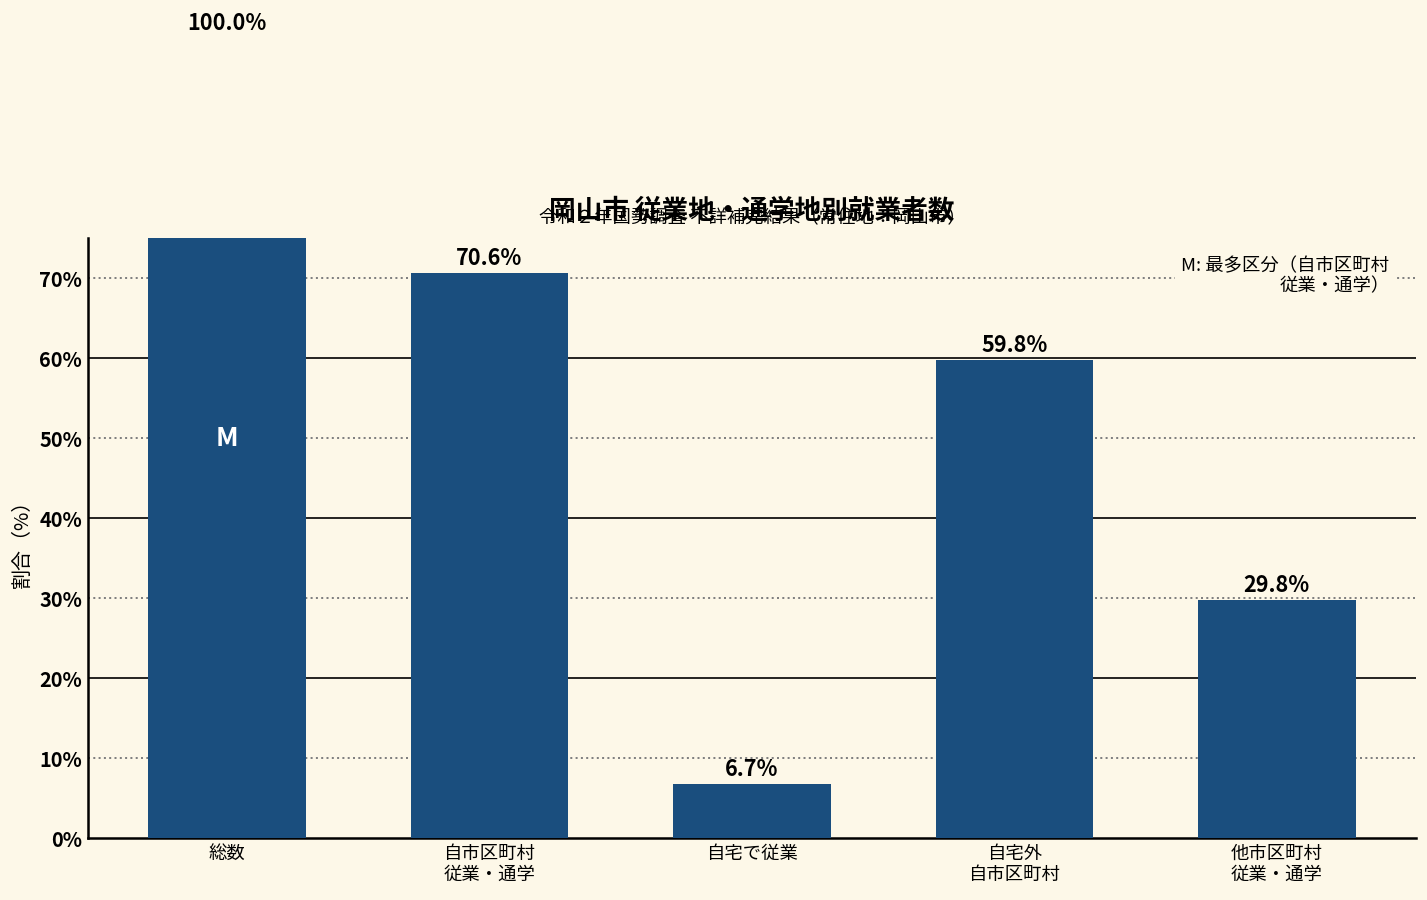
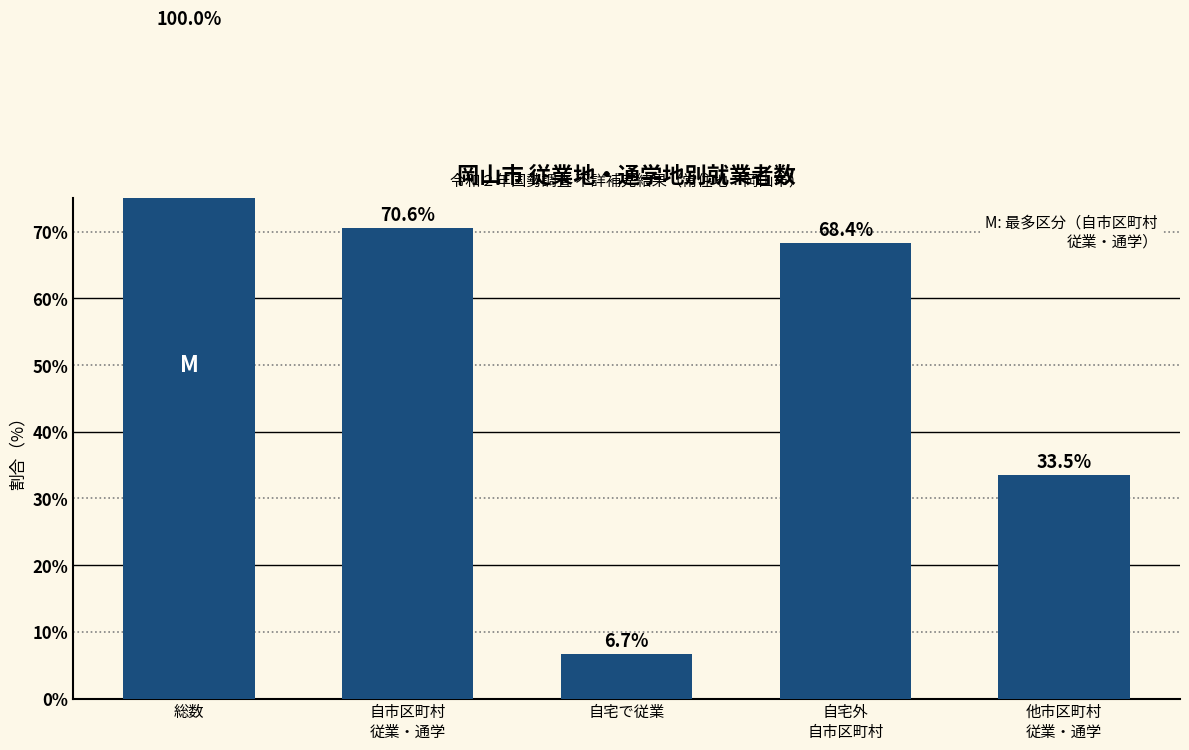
自宅外 自市区町村: 59.8% -> 68.4%
他市区町村 従業・通学: 29.8% -> 33.5%
